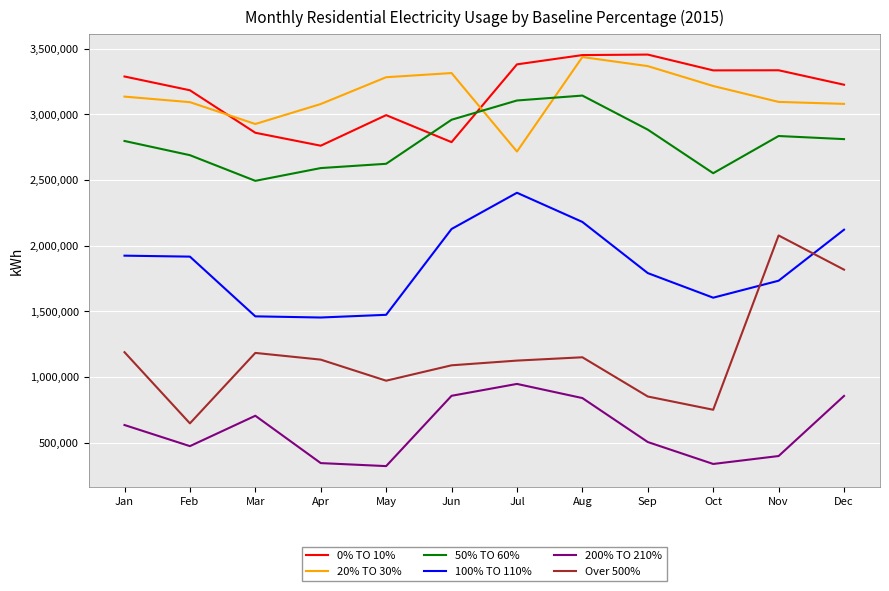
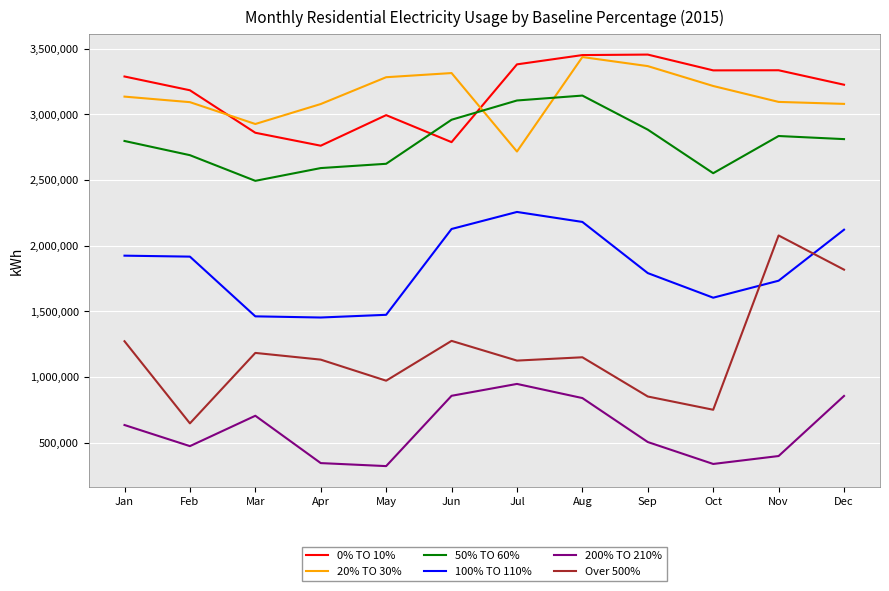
Over 500%, Jan: 1,190,000 -> 1,270,000
Over 500%, Jun: 1,090,000 -> 1,270,000
100% TO 110%, Jul: 2,400,000 -> 2,260,000
